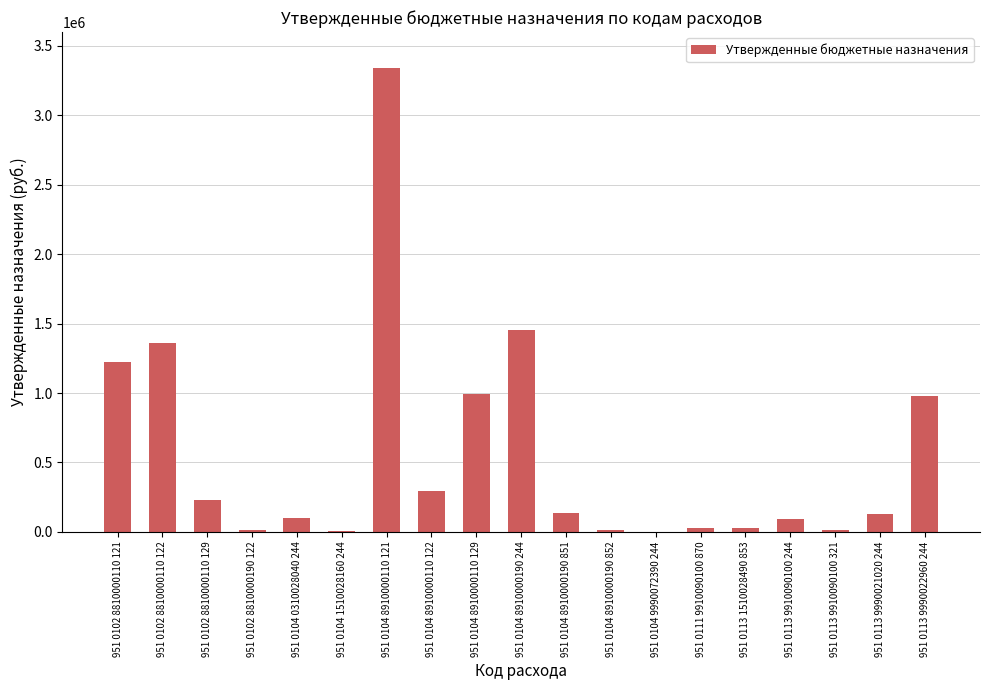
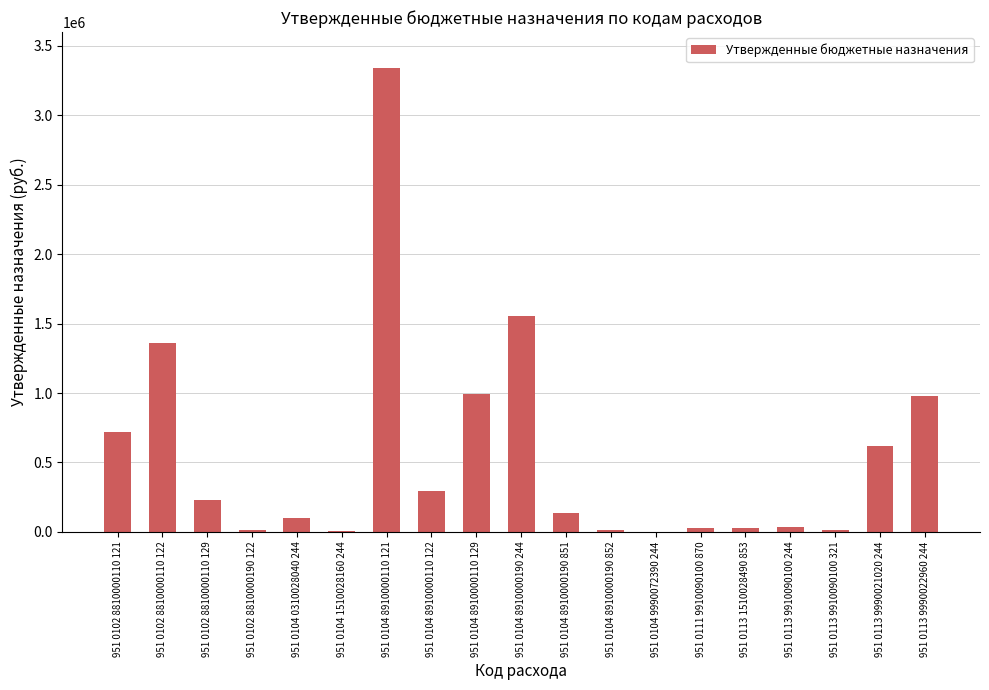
951 0102 8810000110 121: 1230000 -> 720000
951 0104 8910000190 244: 1460000 -> 1550000
951 0113 9910090100 244: 100000 -> 40000
951 0113 9990021020 244: 130000 -> 620000
